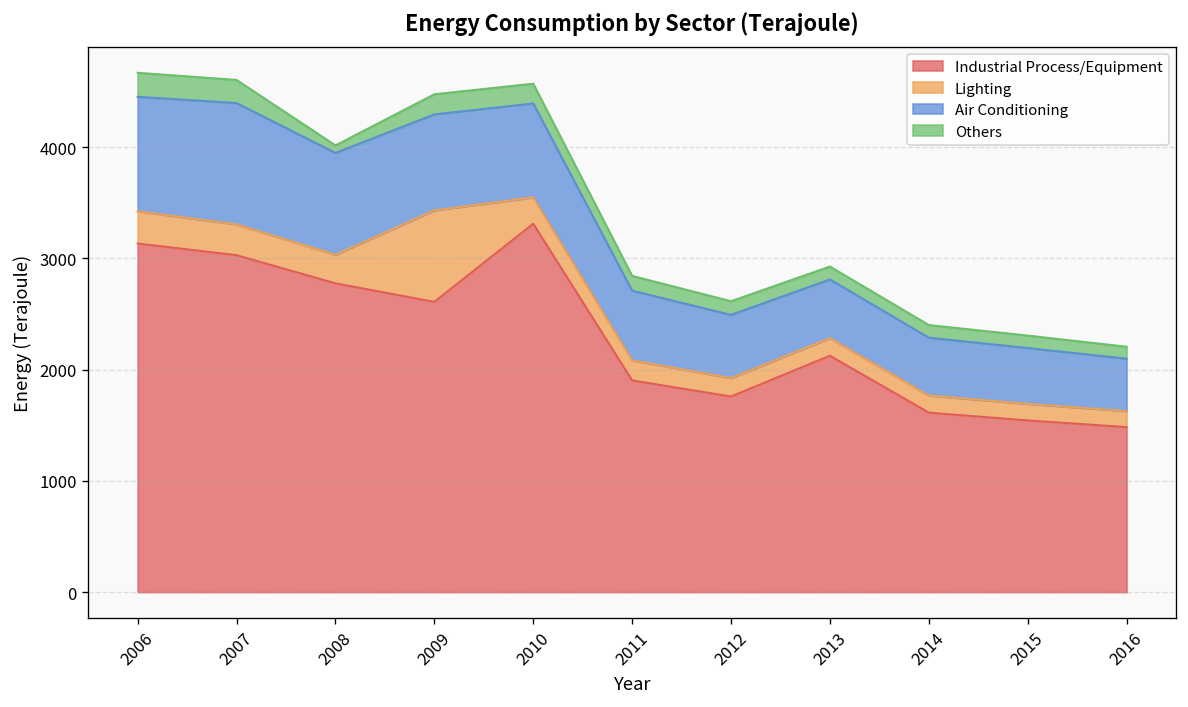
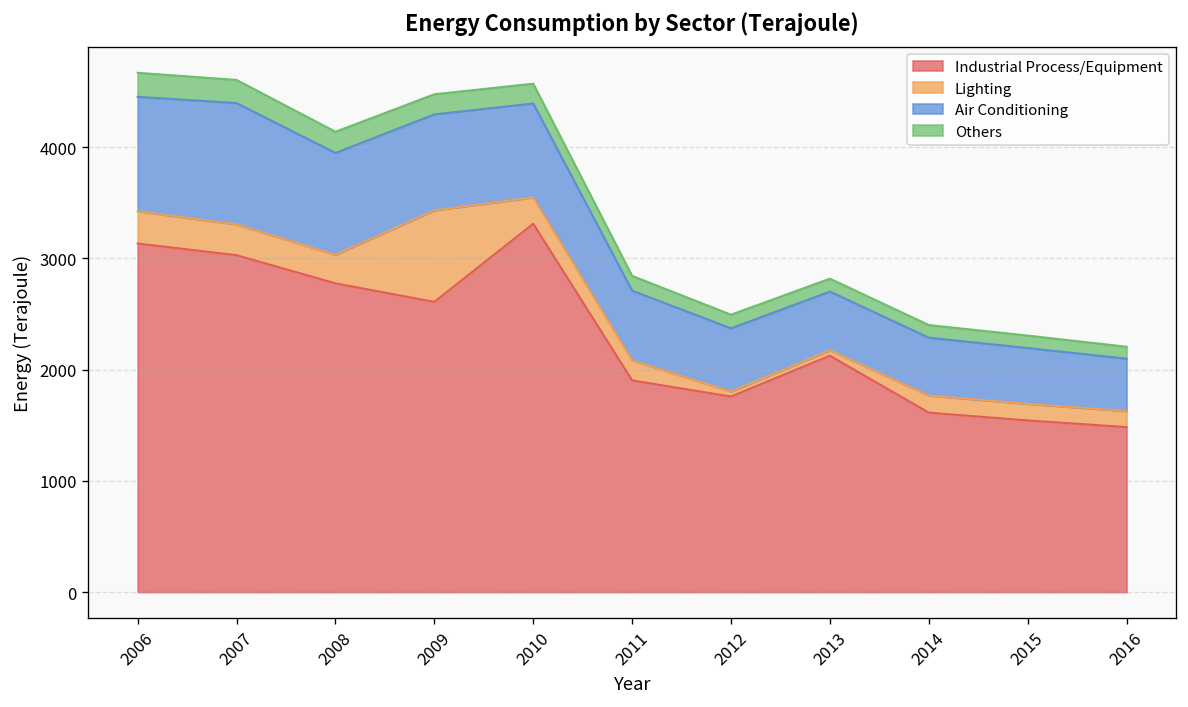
Others, 2008: 100 -> 200
Lighting, 2012: 200 -> 0
Lighting, 2013: 200 -> 0
